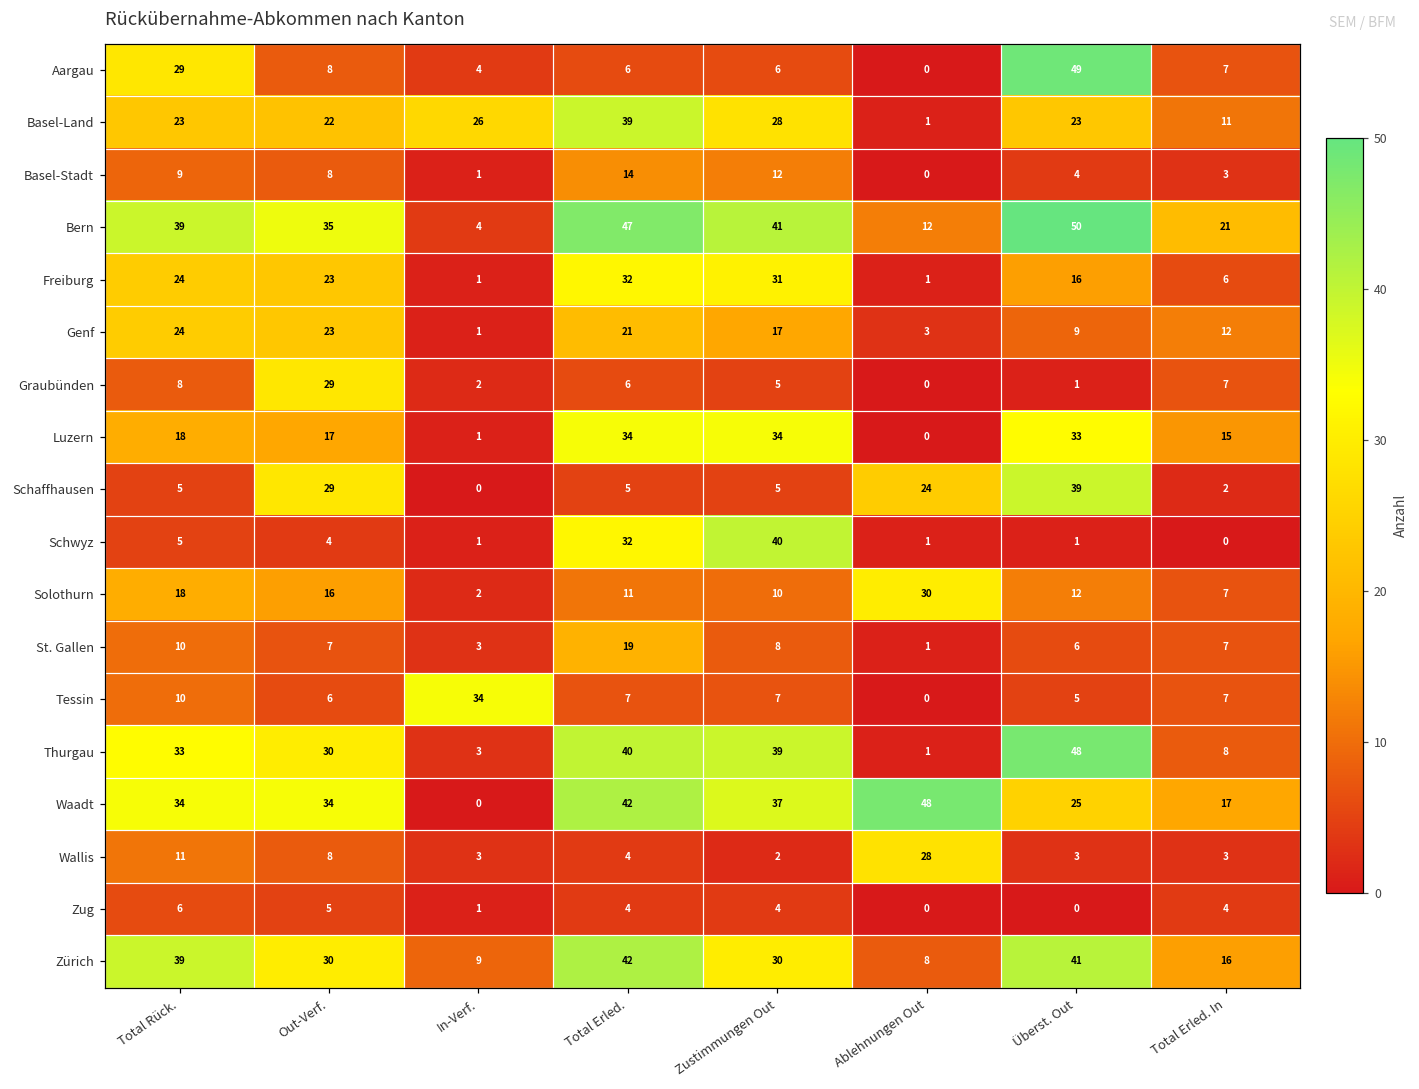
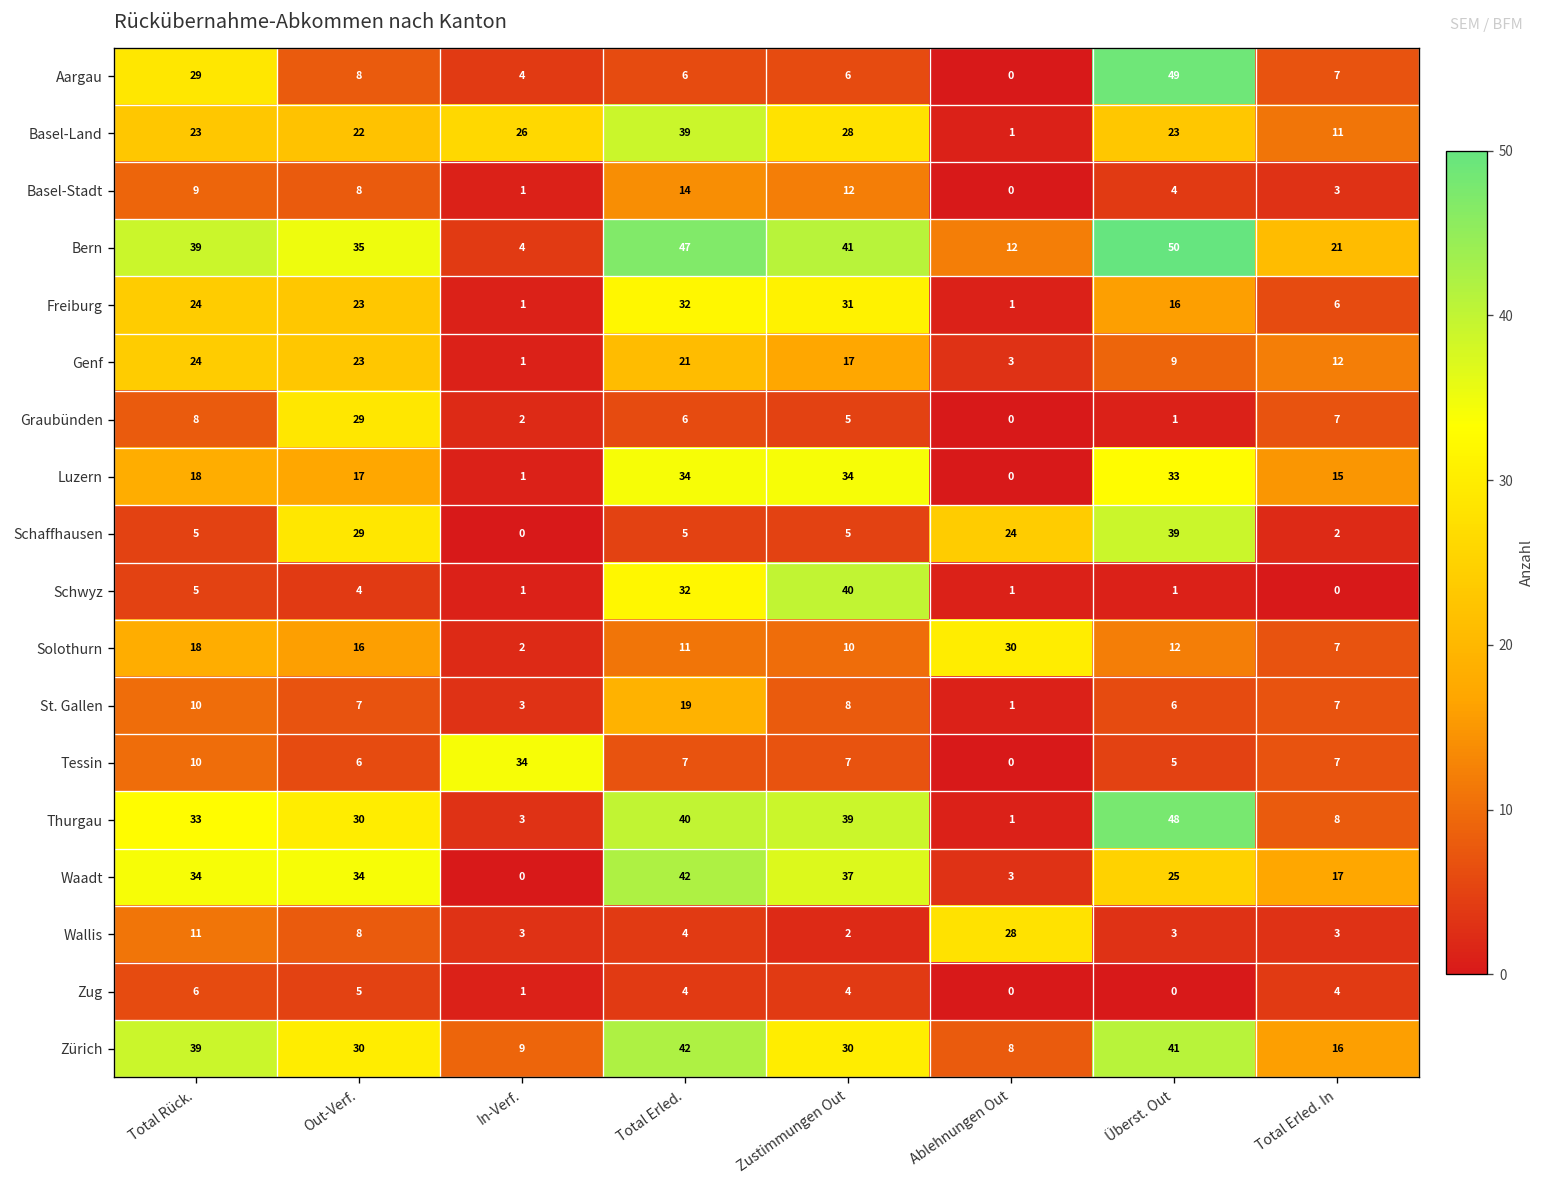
Waadt, Ablehnungen Out: 48 -> 3
